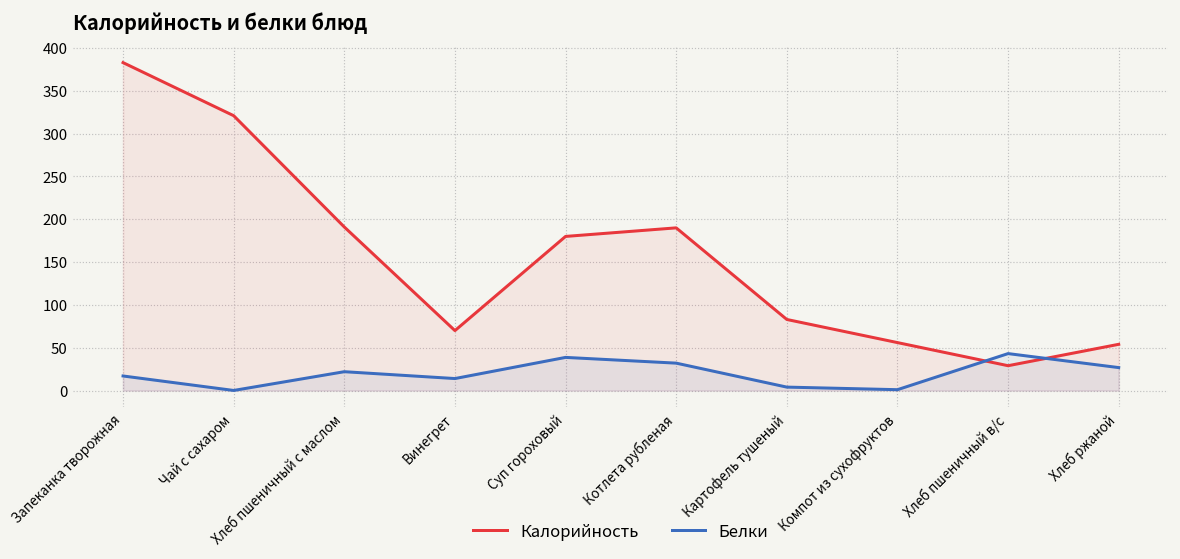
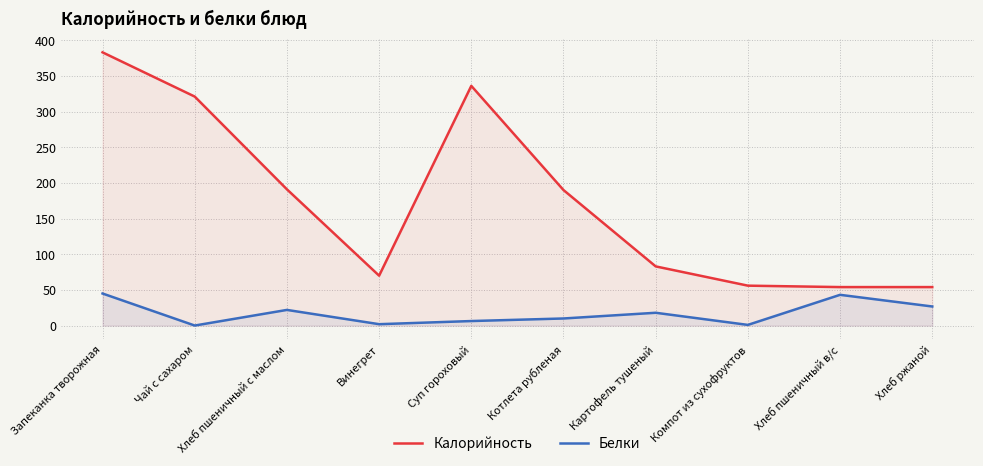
Белки, Запеканка творожная: 20 -> 50
Белки, Винегрет: 10 -> 0
Калорийность, Суп гороховый: 180 -> 340
Белки, Суп гороховый: 40 -> 10
Белки, Котлета рубленая: 30 -> 10
Белки, Картофель тушеный: 0 -> 20
Калорийность, Хлеб пшеничный в/с: 30 -> 50
